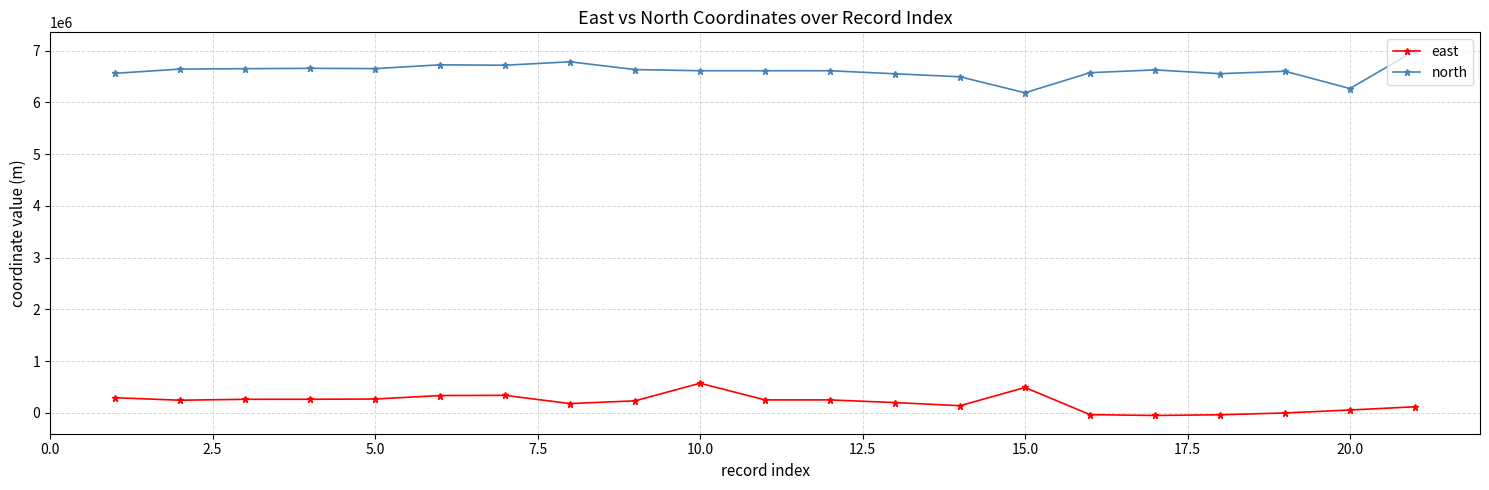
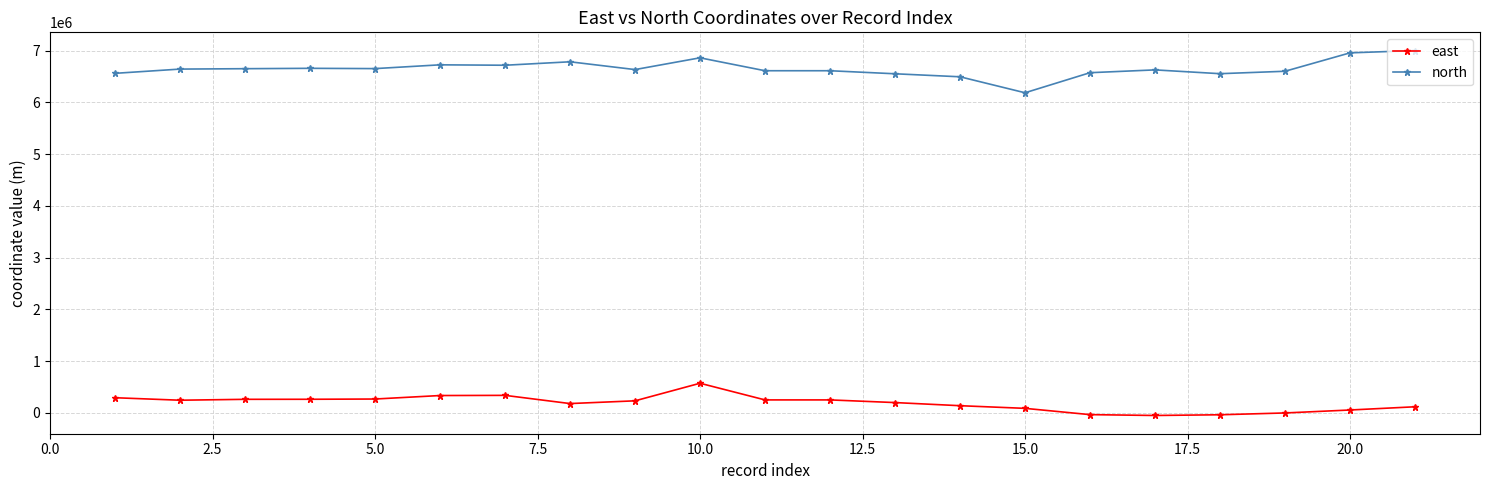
north, 10.0: 6600000 -> 6900000
east, 15.0: 500000 -> 100000
north, 20.0: 6300000 -> 7000000
